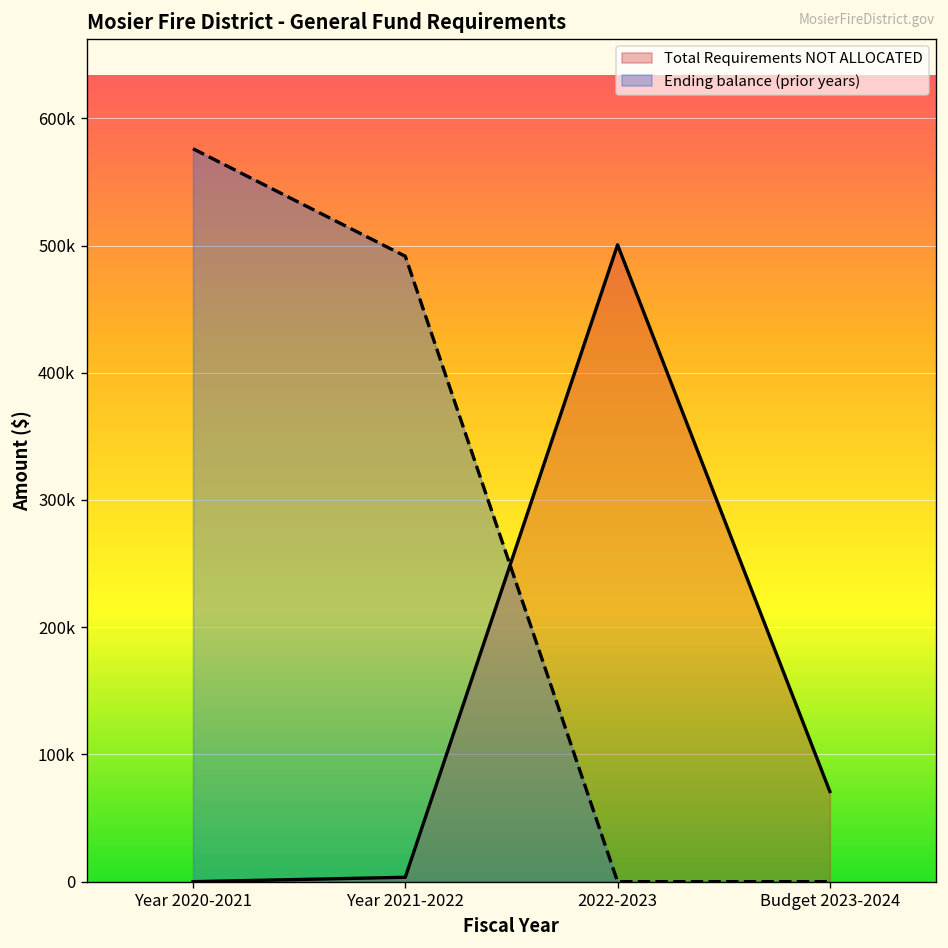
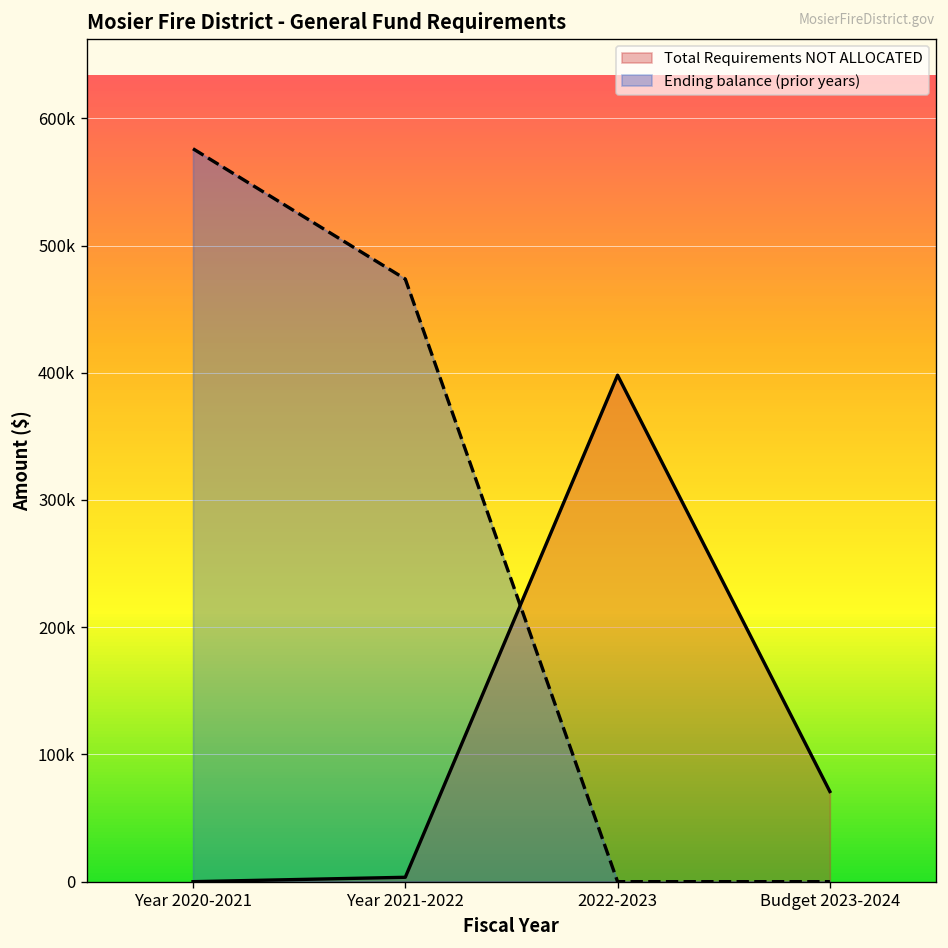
Ending balance (prior years), Year 2021-2022: 492000 -> 474000
Total Requirements NOT ALLOCATED, 2022-2023: 501000 -> 398000
